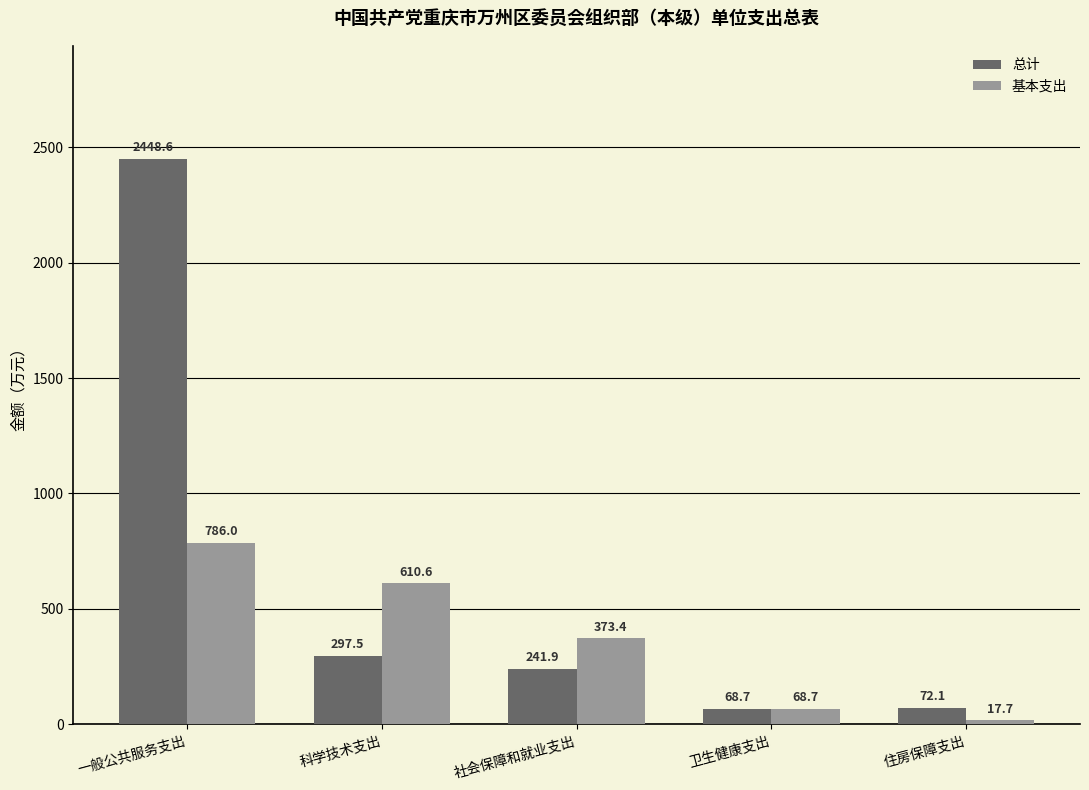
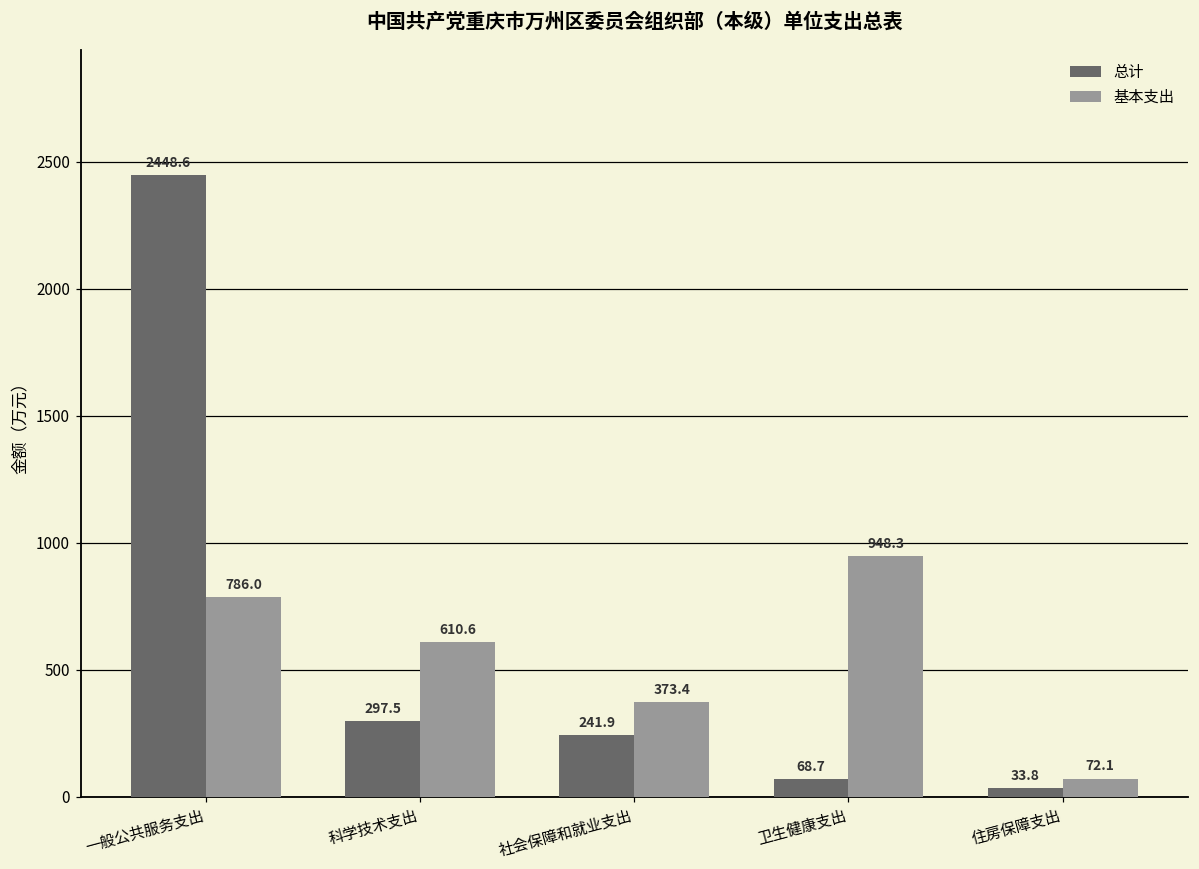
基本支出, 卫生健康支出: 68.7 -> 948.3
总计, 住房保障支出: 72.1 -> 33.8
基本支出, 住房保障支出: 17.7 -> 72.1
